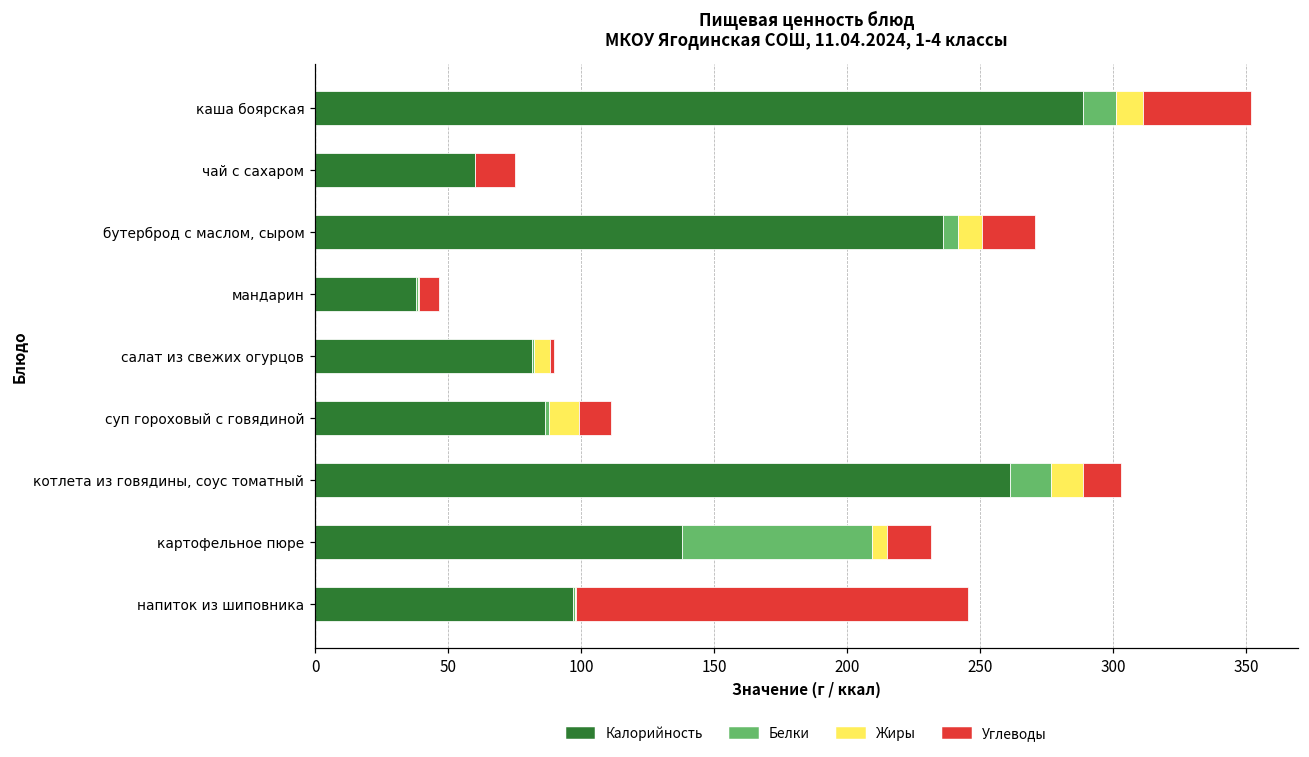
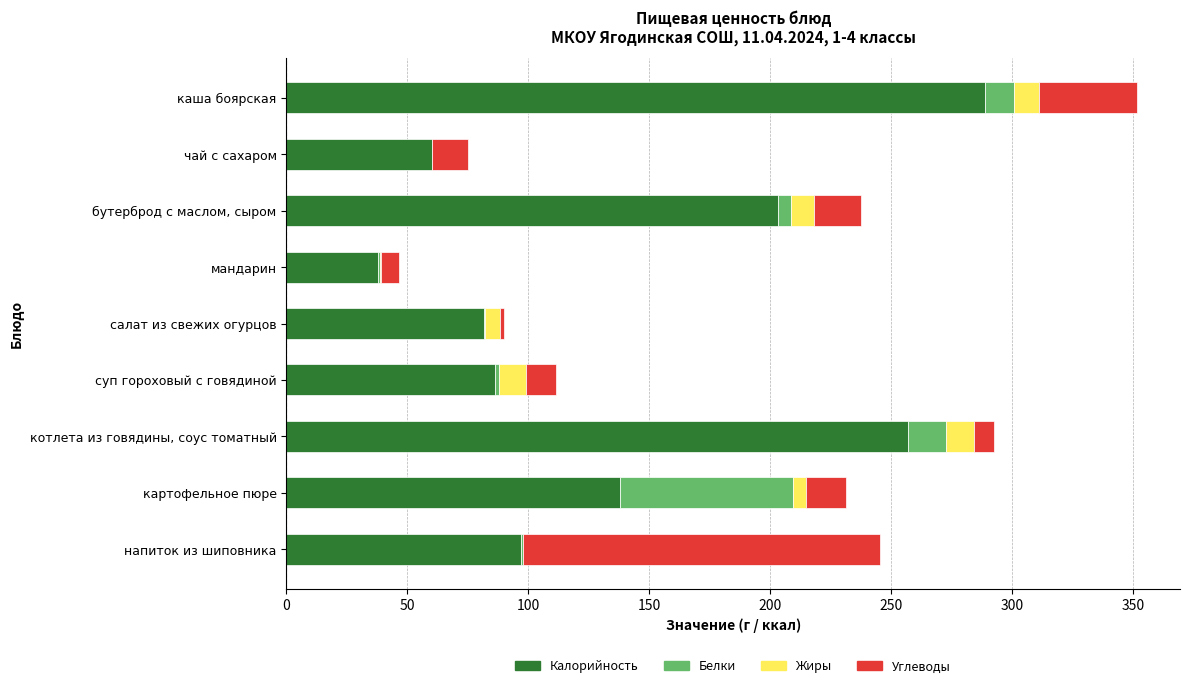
Калорийность, бутерброд с маслом, сыром: 236 -> 203
Калорийность, котлета из говядины, соус томатный: 261 -> 257
Углеводы, котлета из говядины, соус томатный: 14 -> 8
